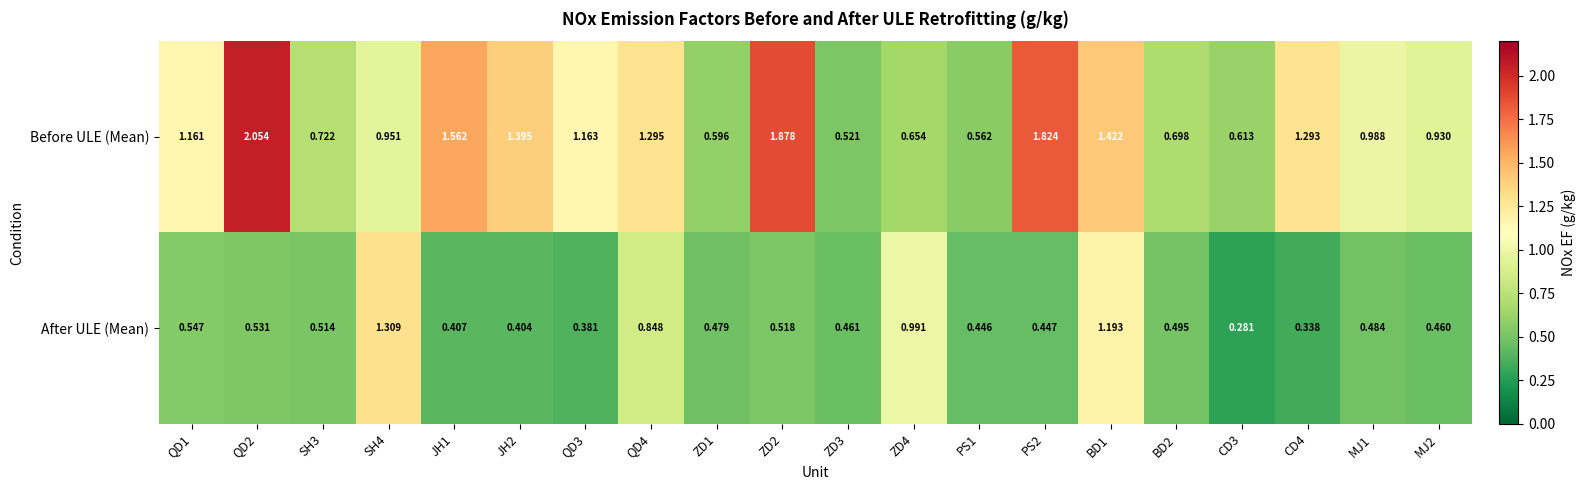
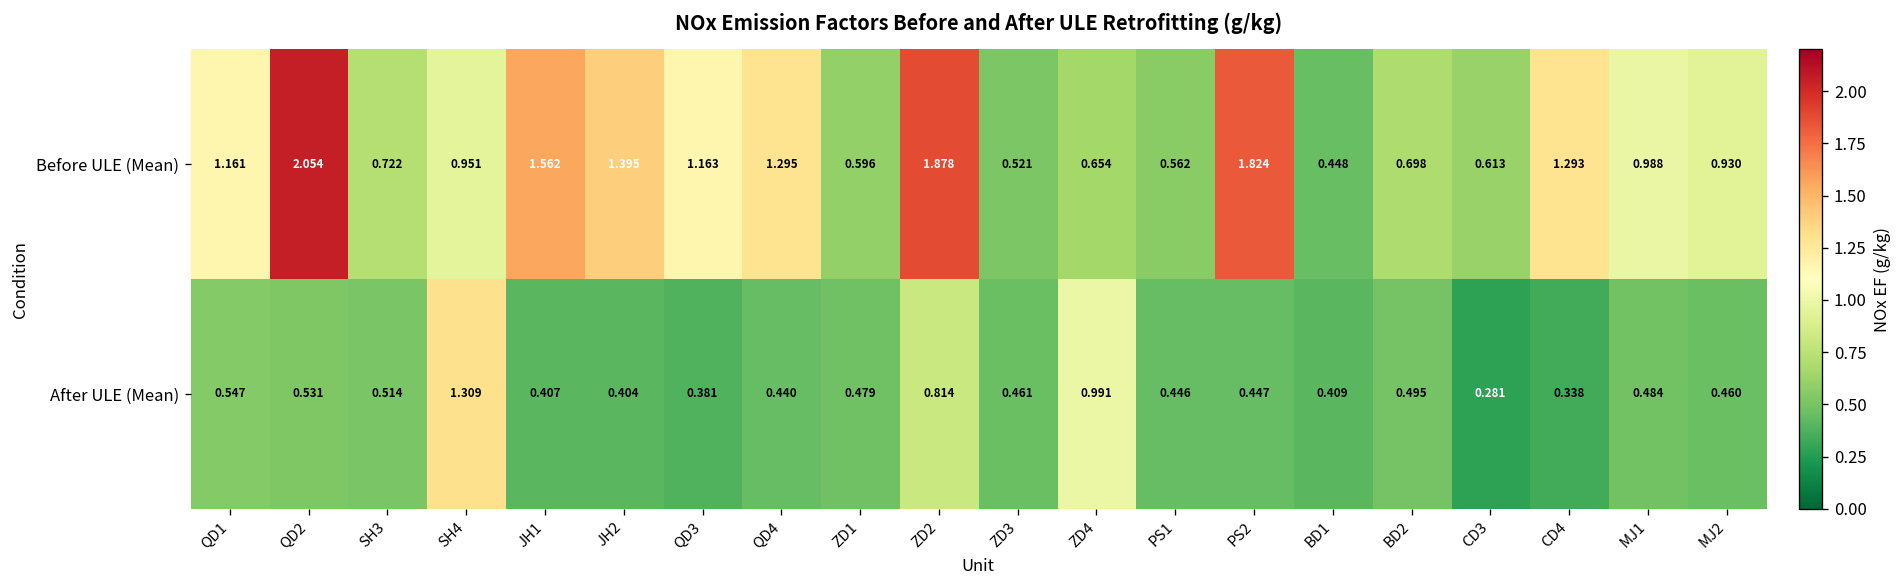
Before ULE (Mean), BD1: 1.422 -> 0.448
After ULE (Mean), QD4: 0.848 -> 0.440
After ULE (Mean), ZD2: 0.518 -> 0.814
After ULE (Mean), BD1: 1.193 -> 0.409
